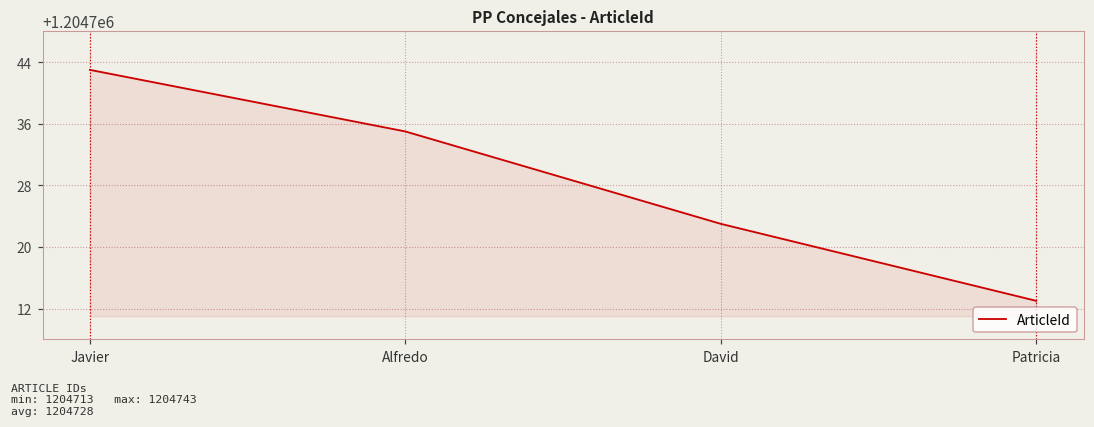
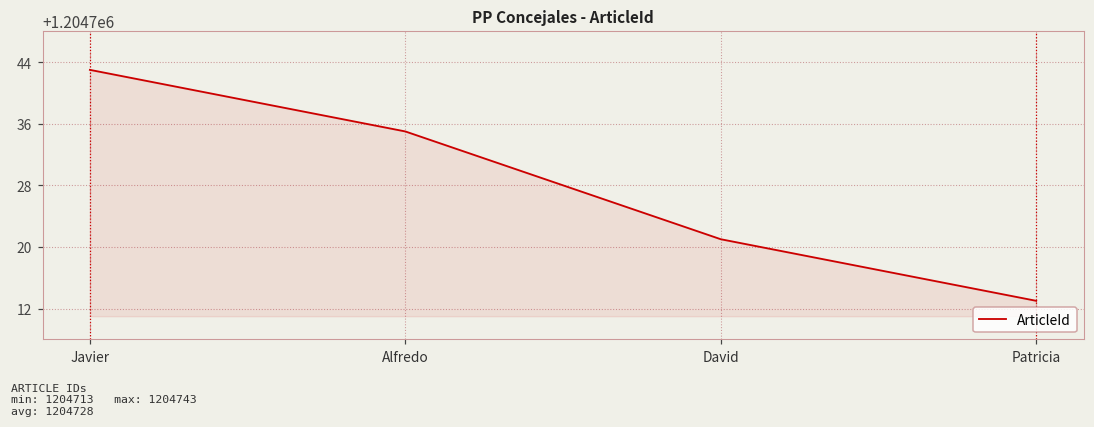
David: 1204723 -> 1204721
